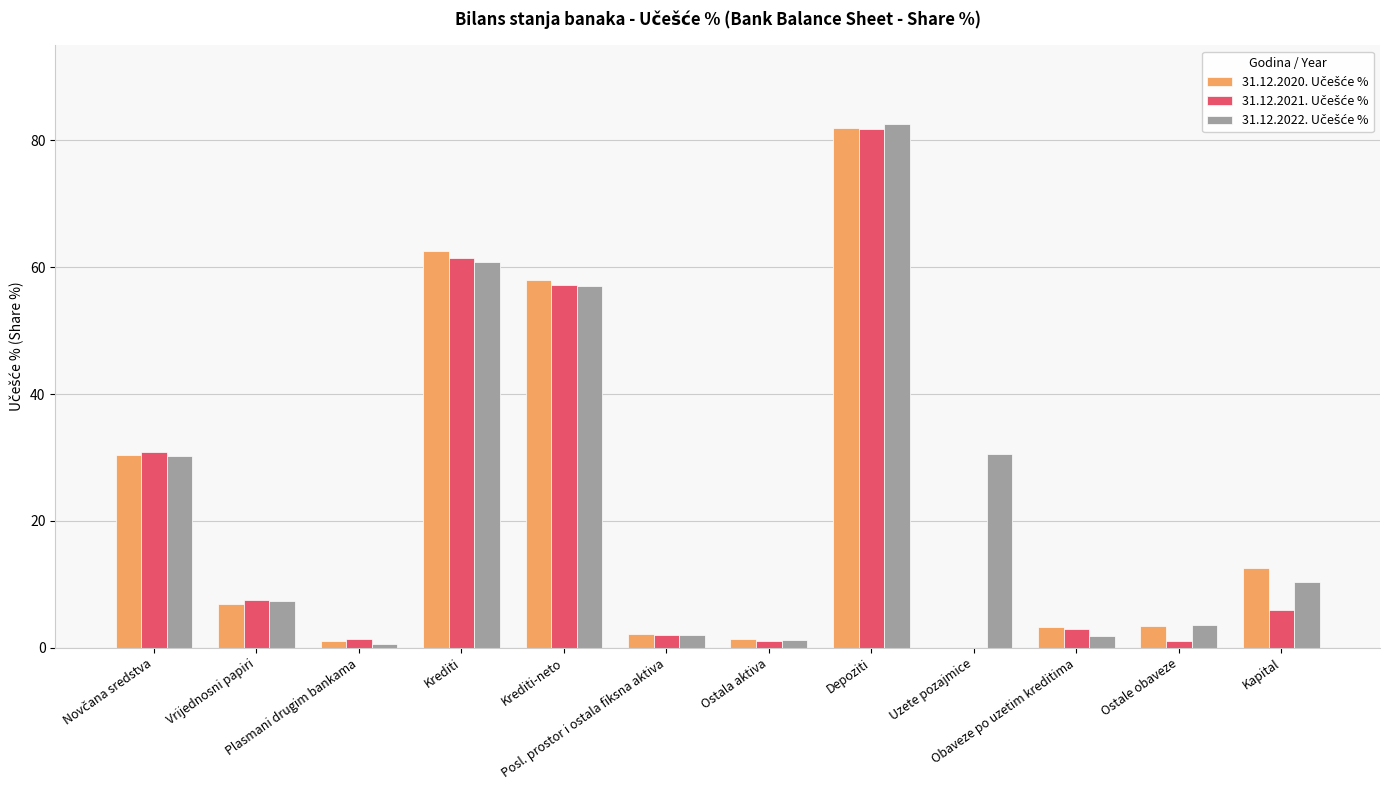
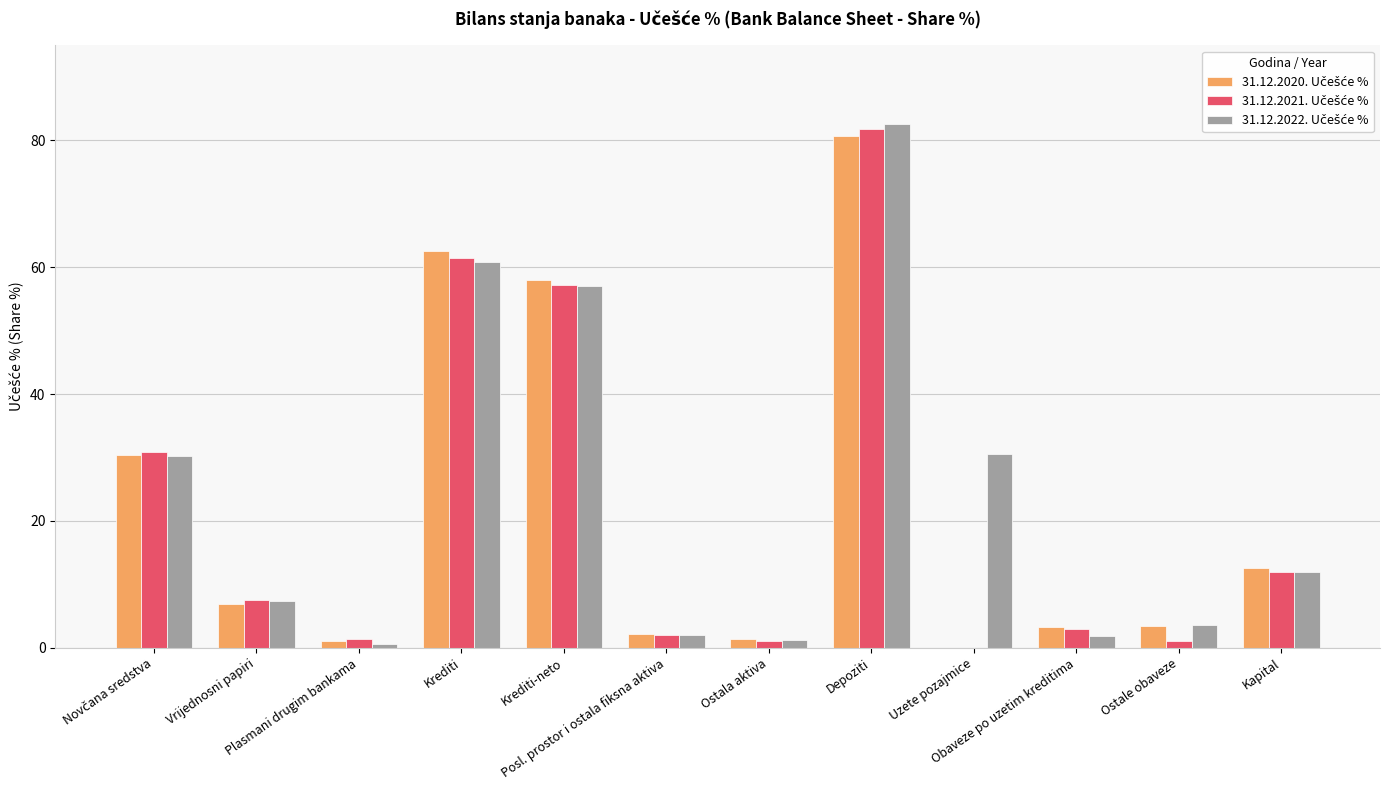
31.12.2020. Učešće %, Depoziti: 82 -> 81
31.12.2021. Učešće %, Kapital: 6 -> 12
31.12.2022. Učešće %, Kapital: 10 -> 12
